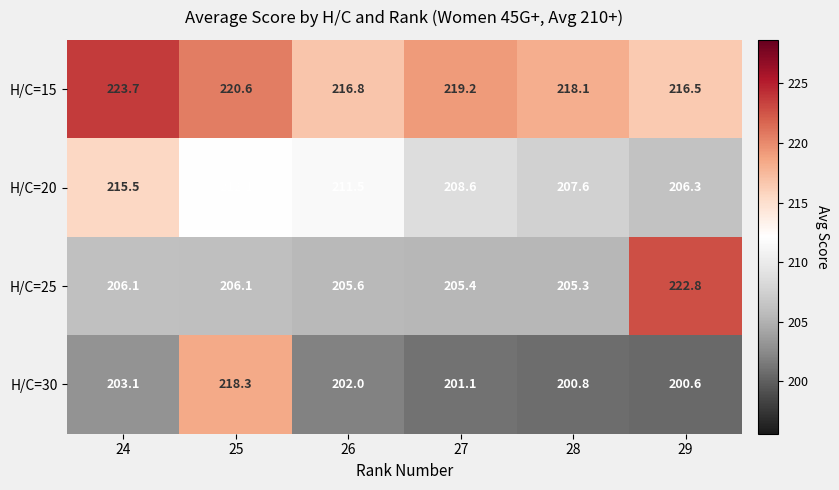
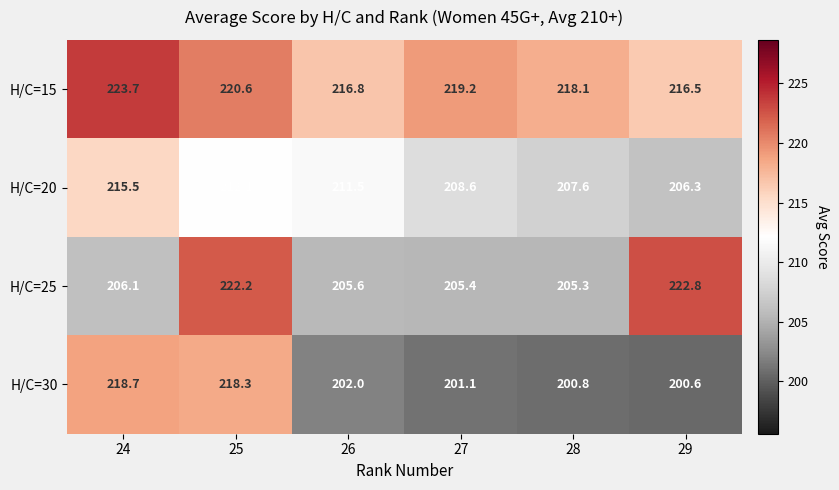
H/C=25, 25: 206.1 -> 222.2
H/C=30, 24: 203.1 -> 218.7
